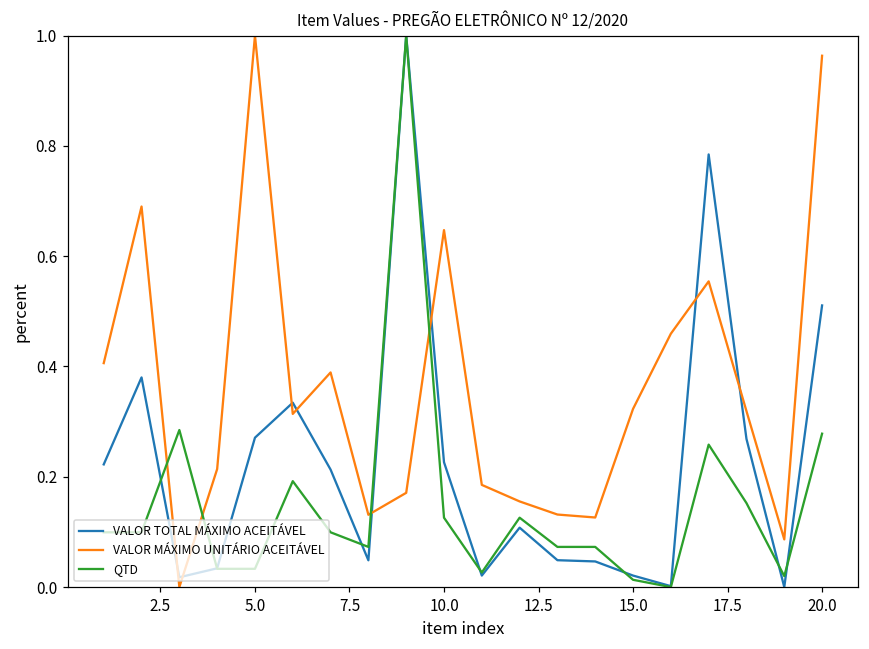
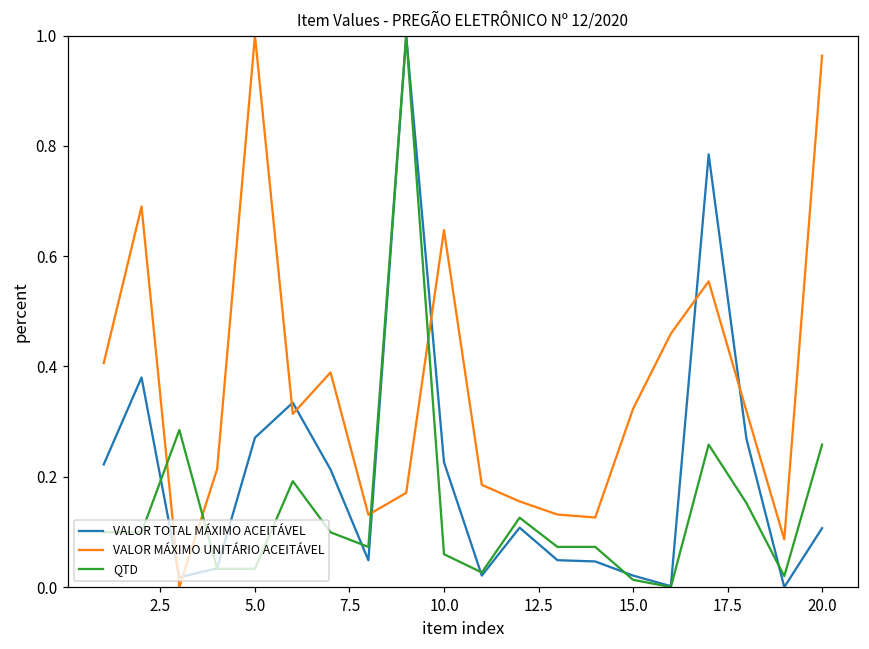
QTD, 10.0: 0.13 -> 0.06
VALOR TOTAL MÁXIMO ACEITÁVEL, 20.0: 0.51 -> 0.11
QTD, 20.0: 0.28 -> 0.26
